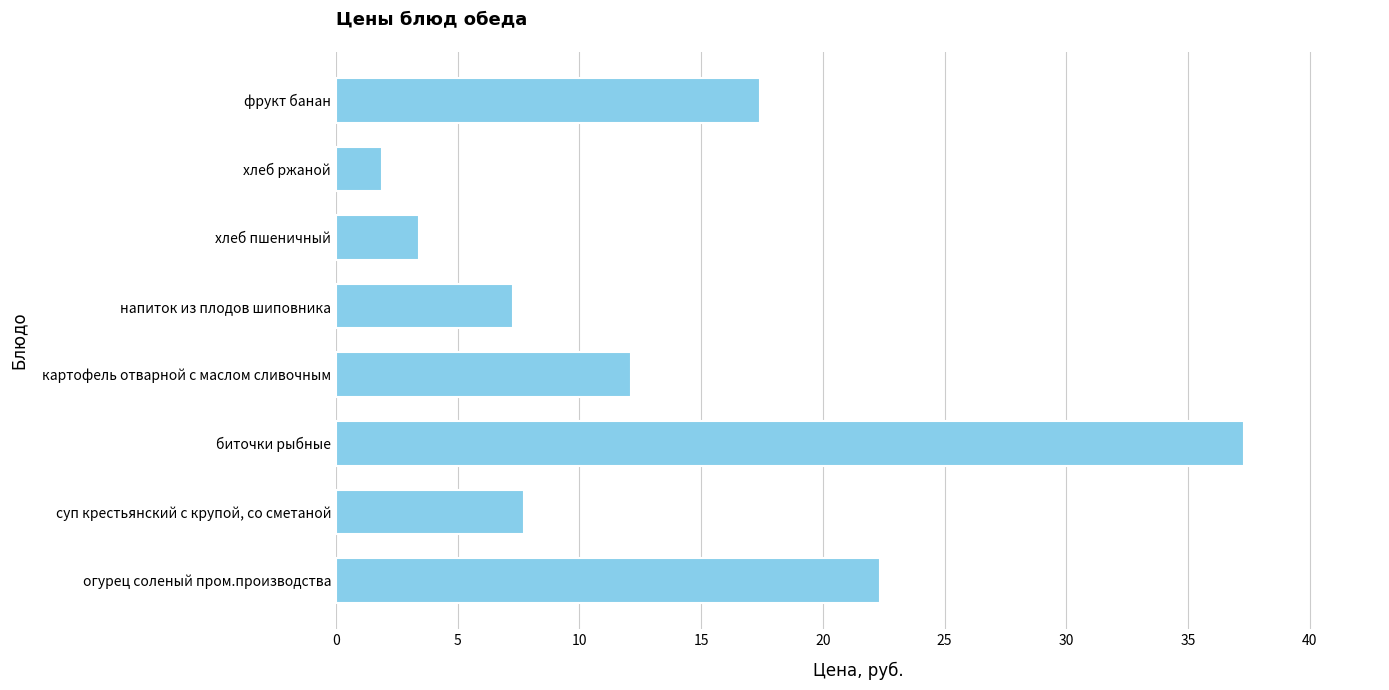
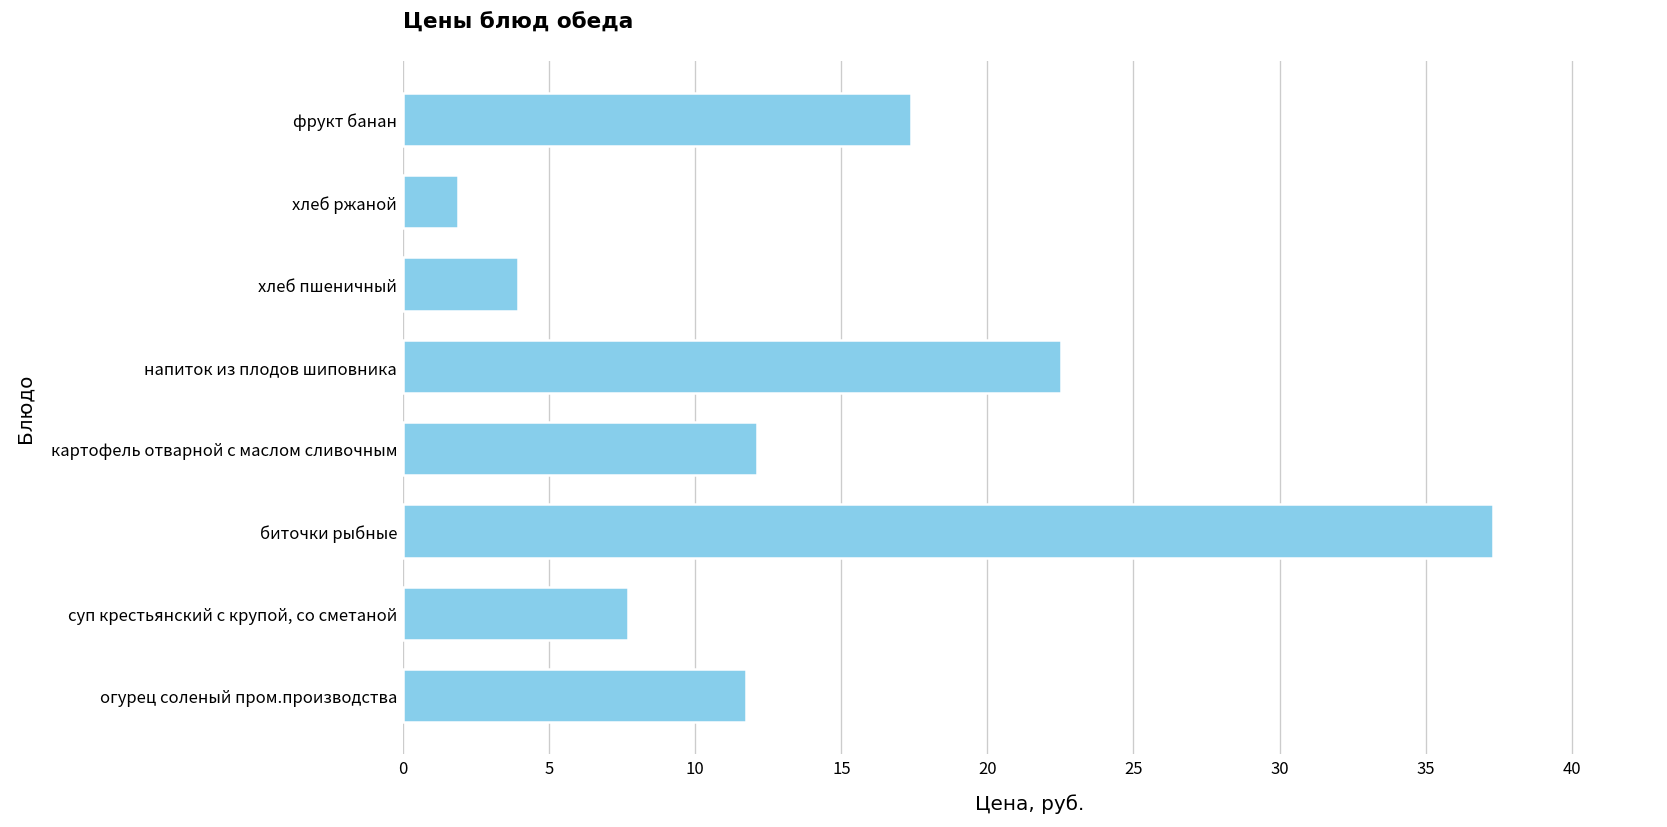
хлеб пшеничный: 3.4 -> 3.9
напиток из плодов шиповника: 7.3 -> 22.5
огурец соленый пром.производства: 22.3 -> 11.7
